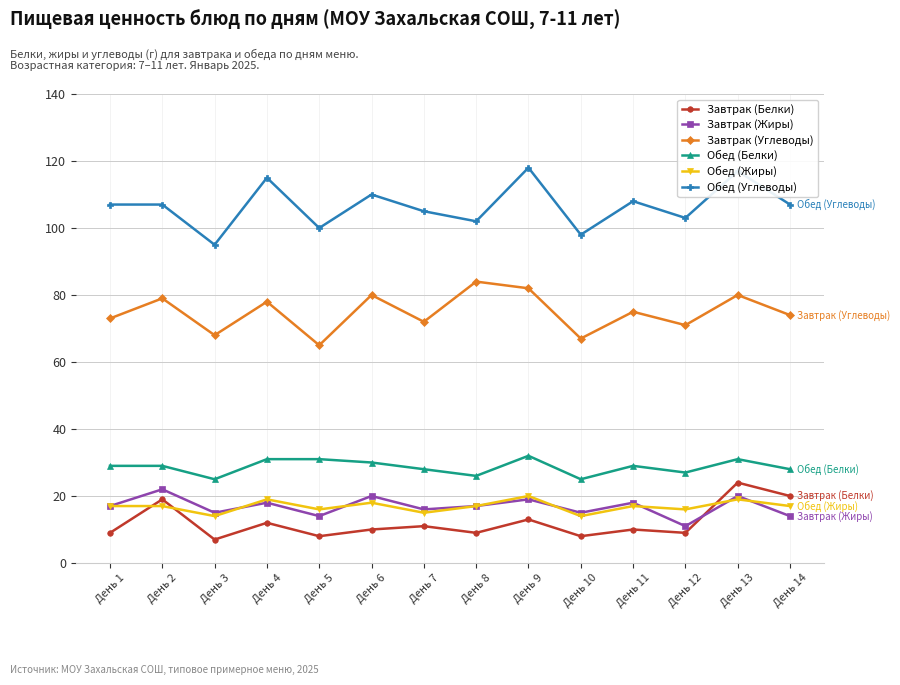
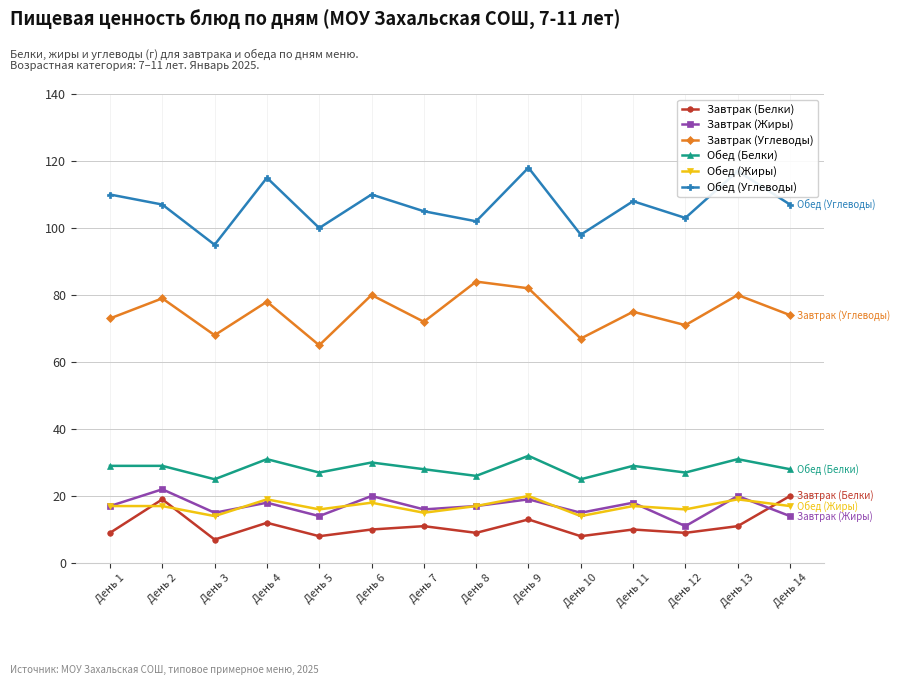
Обед (Углеводы), День 1: 107 -> 110
Обед (Белки), День 5: 31 -> 27
Завтрак (Белки), День 13: 24 -> 11
